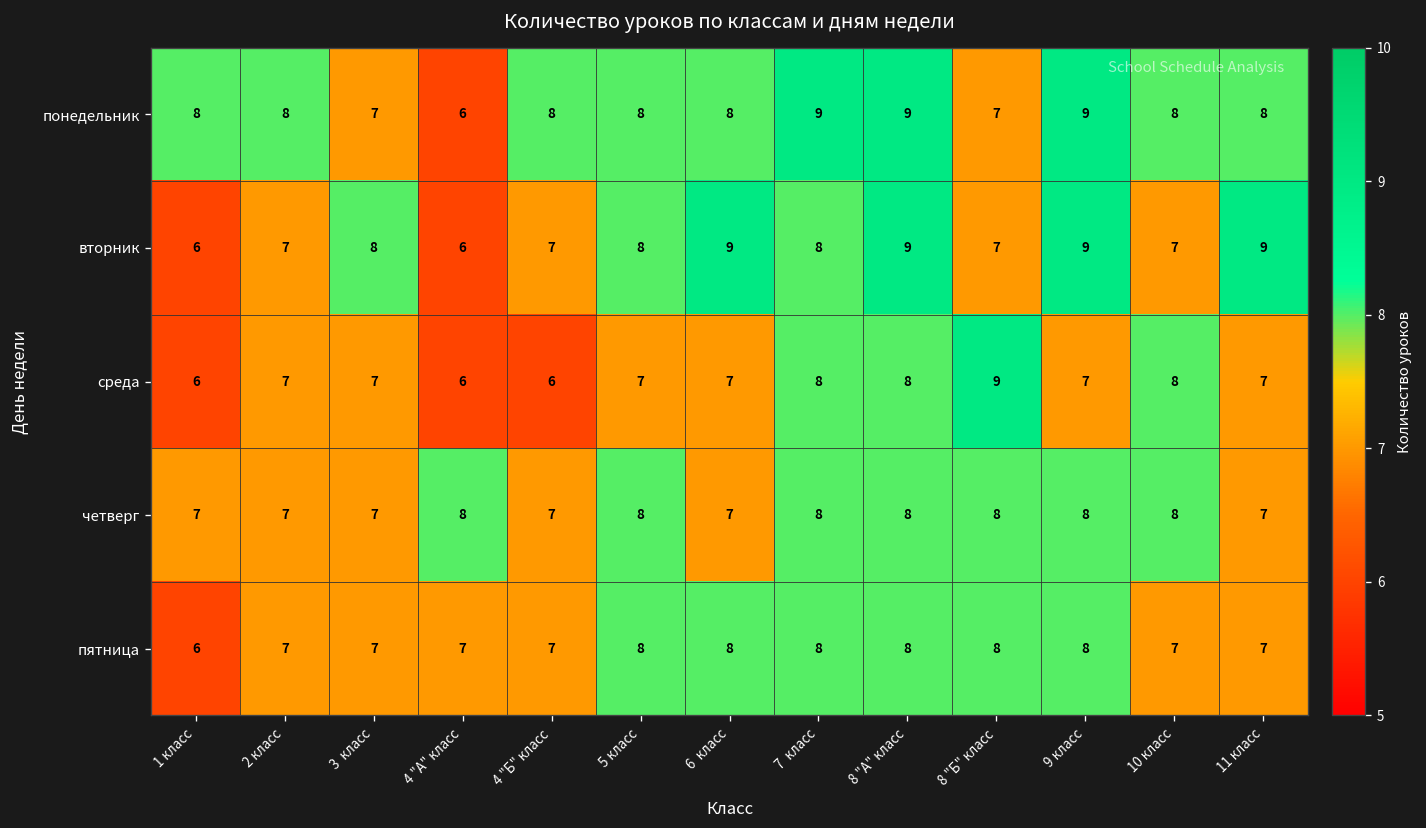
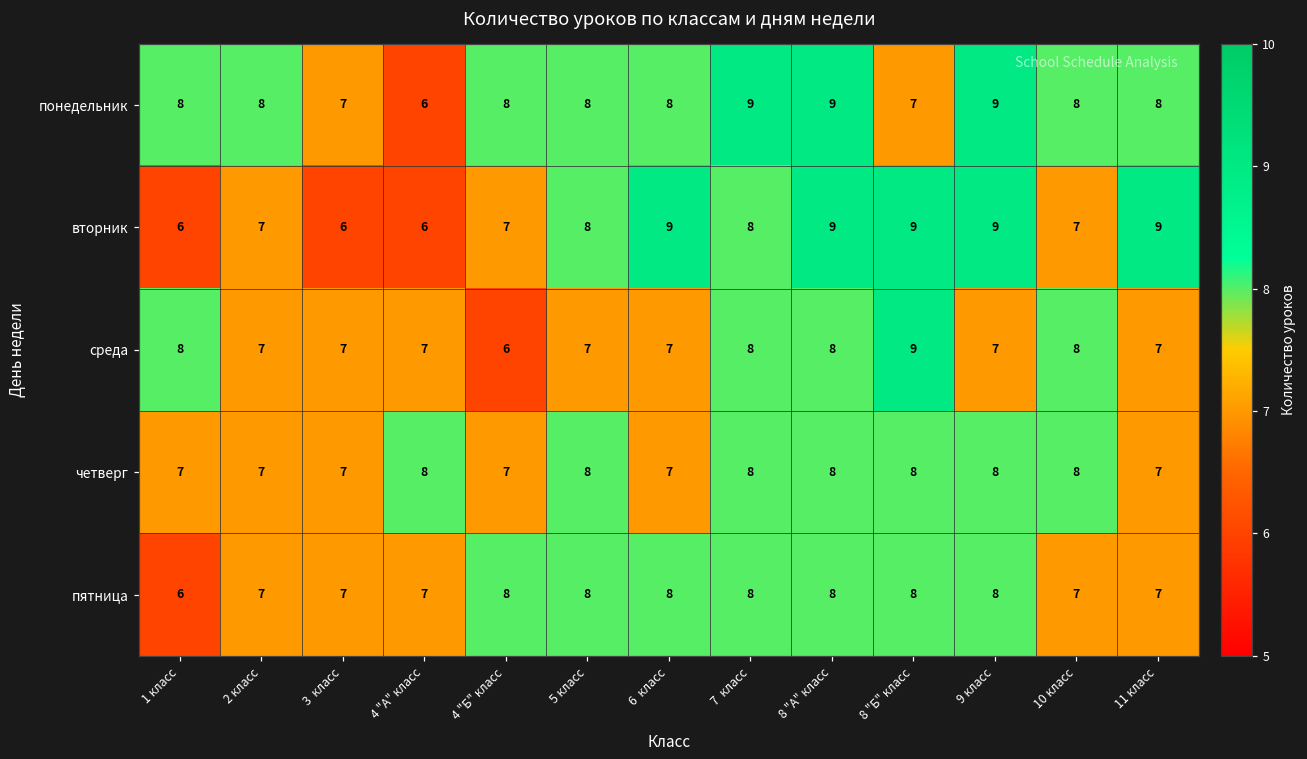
вторник, 3 класс: 8 -> 6
вторник, 8 "Б" класс: 7 -> 9
среда, 1 класс: 6 -> 8
среда, 4 "А" класс: 6 -> 7
пятница, 4 "Б" класс: 7 -> 8
